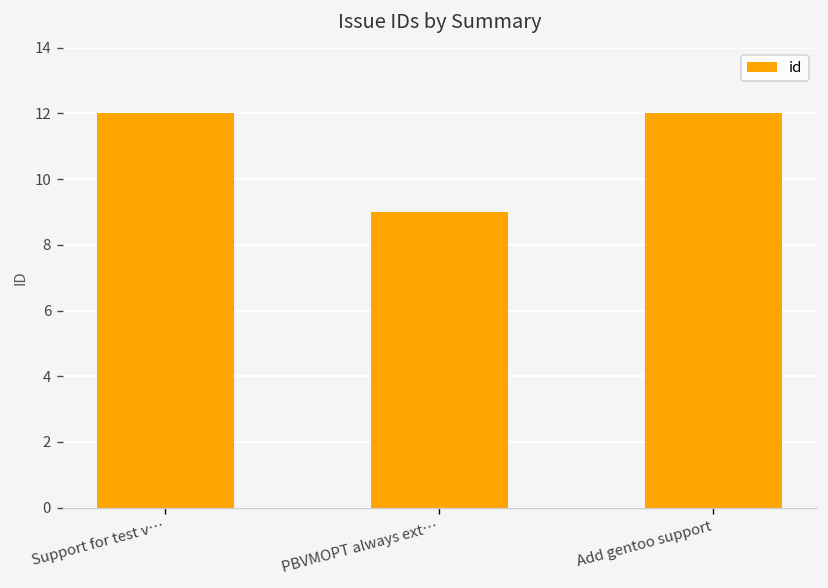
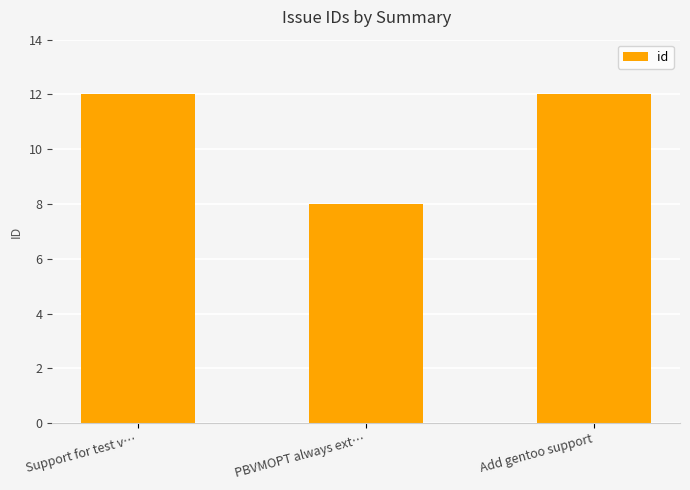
PBVMOPT always ext…: 9 -> 8
